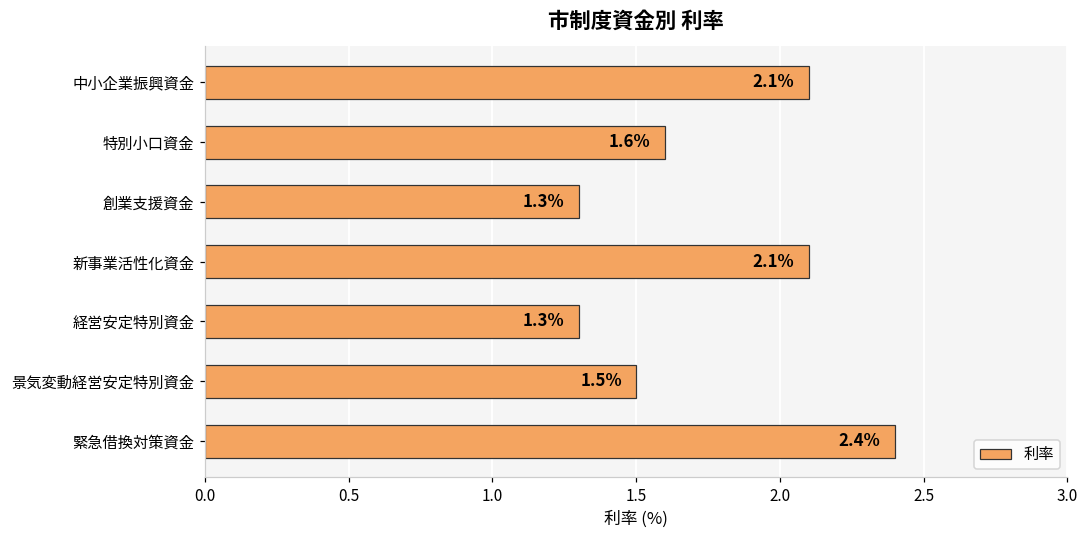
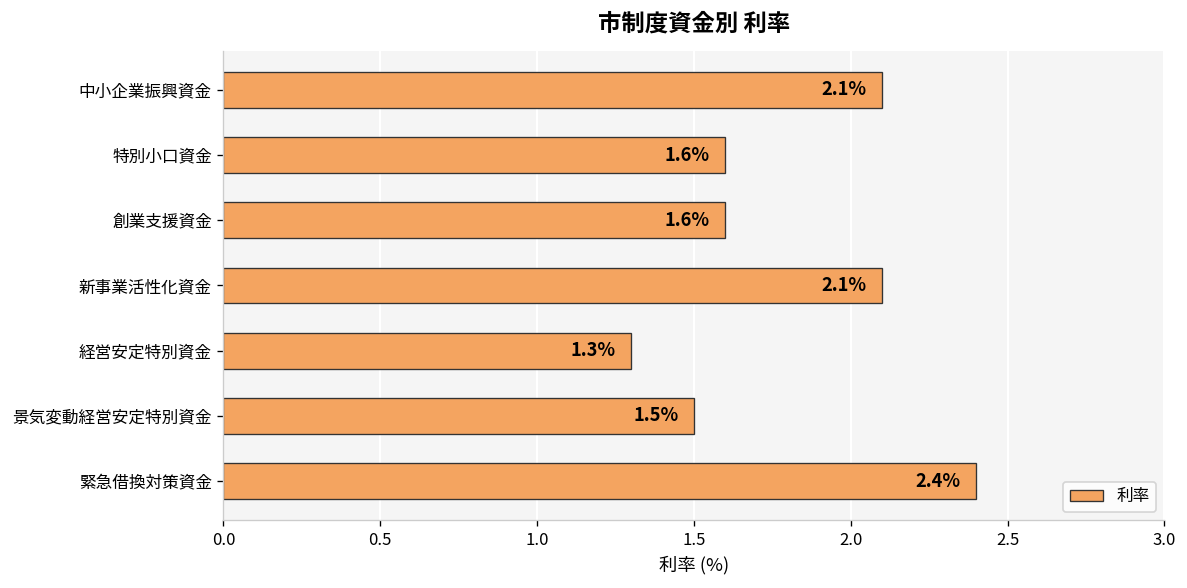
創業支援資金: 1.3% -> 1.6%
